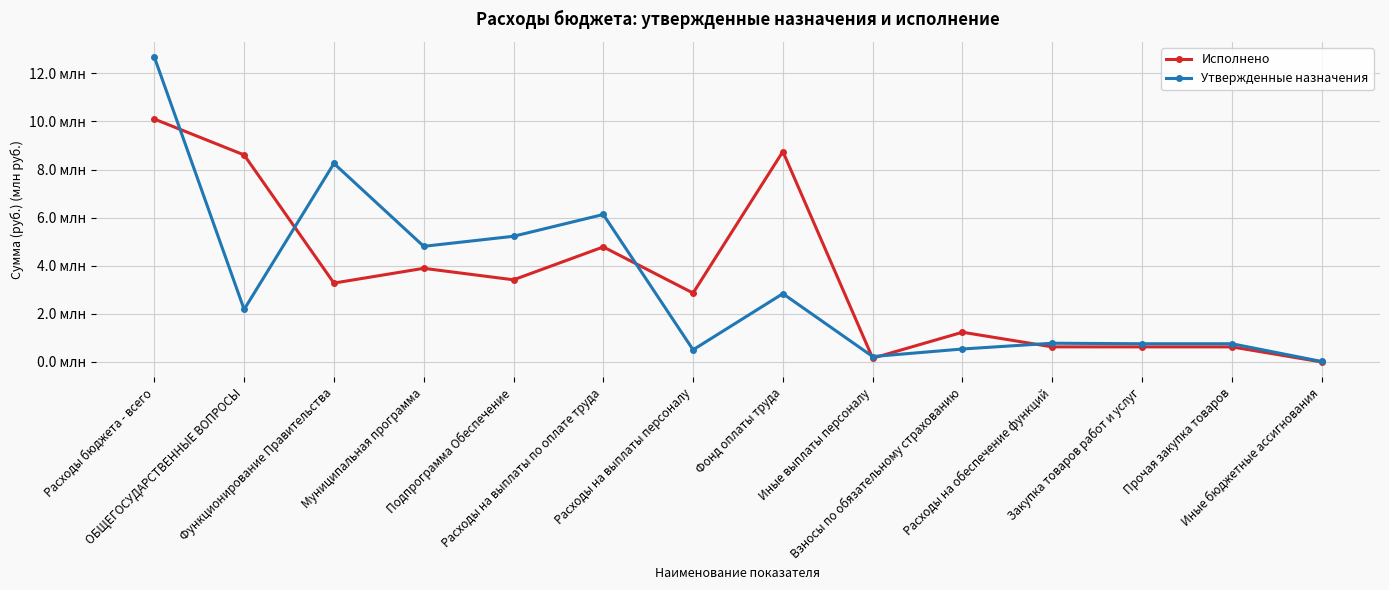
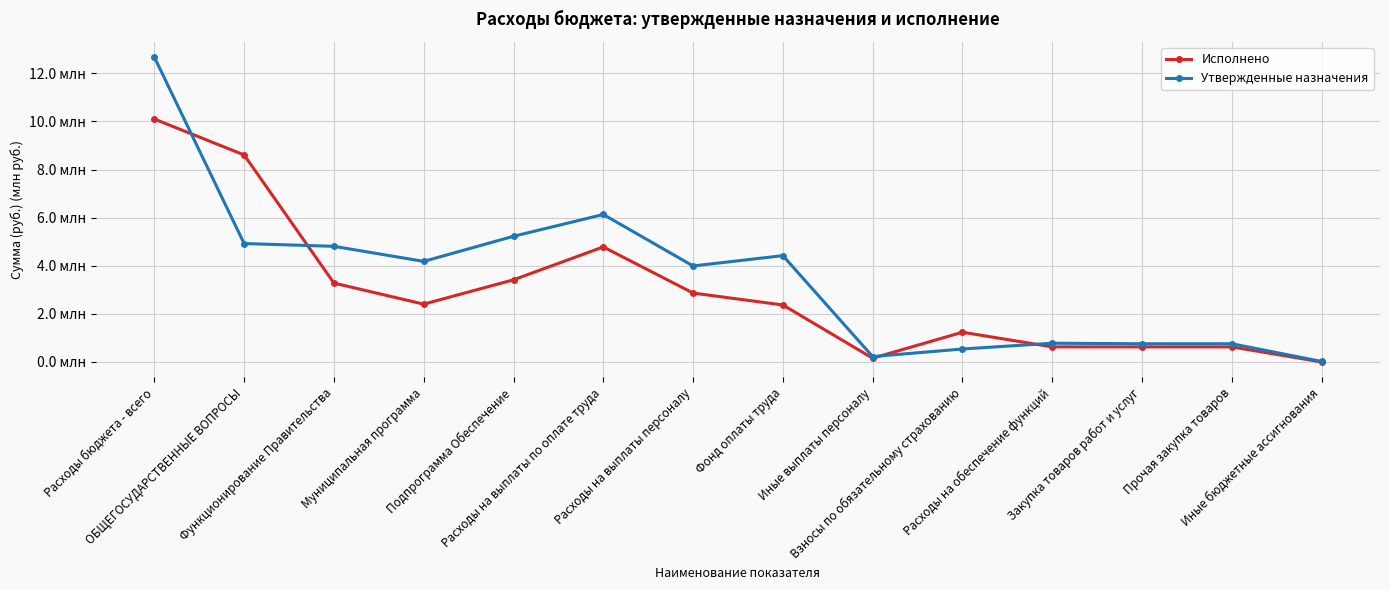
Утвержденные назначения, ОБЩЕГОСУДАРСТВЕННЫЕ ВОПРОСЫ: 2.2 млн -> 4.9 млн
Утвержденные назначения, Функционирование Правительства: 8.3 млн -> 4.8 млн
Исполнено, Муниципальная программа: 3.9 млн -> 2.4 млн
Утвержденные назначения, Муниципальная программа: 4.8 млн -> 4.2 млн
Утвержденные назначения, Расходы на выплаты персоналу: 0.5 млн -> 4.0 млн
Исполнено, Фонд оплаты труда: 8.8 млн -> 2.4 млн
Утвержденные назначения, Фонд оплаты труда: 2.8 млн -> 4.4 млн
